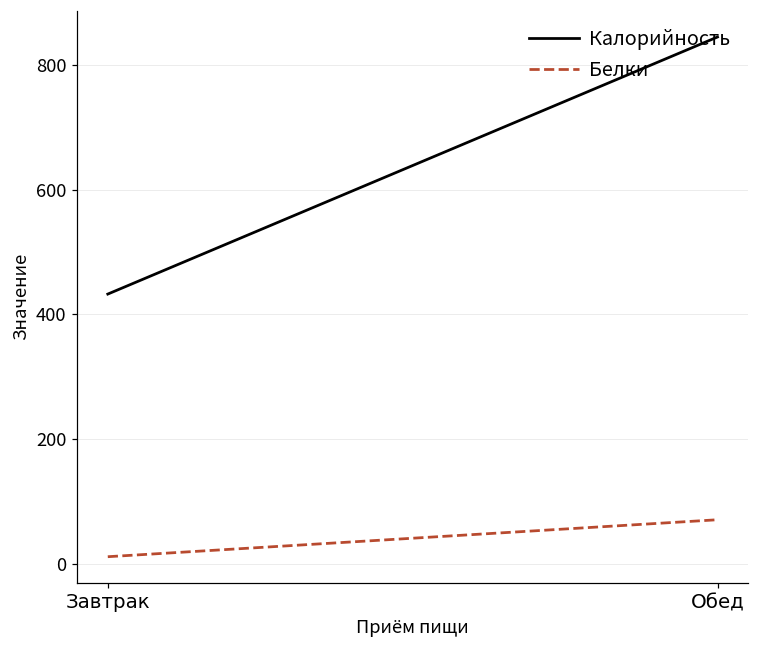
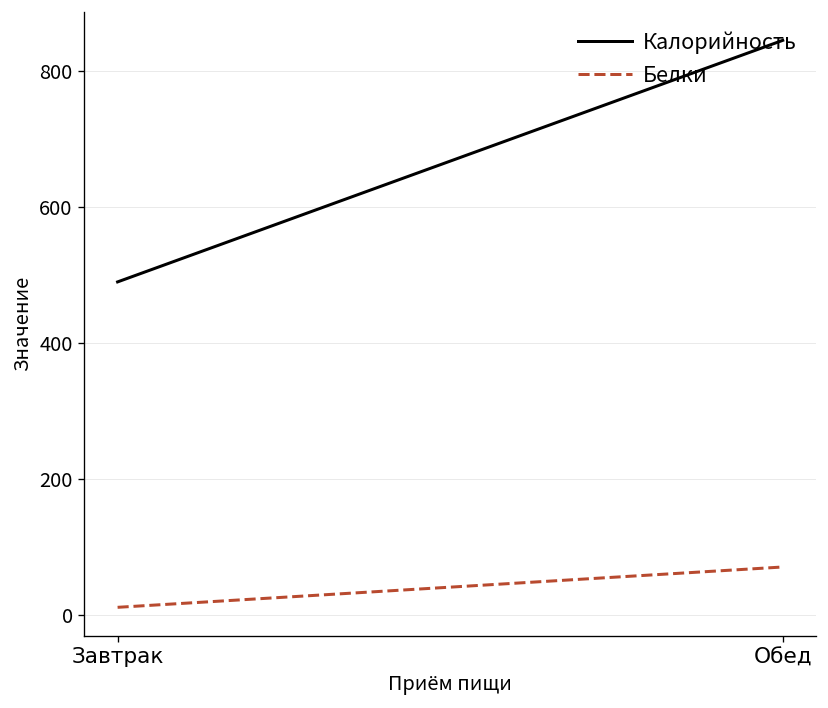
Калорийность, Завтрак: 430 -> 490
